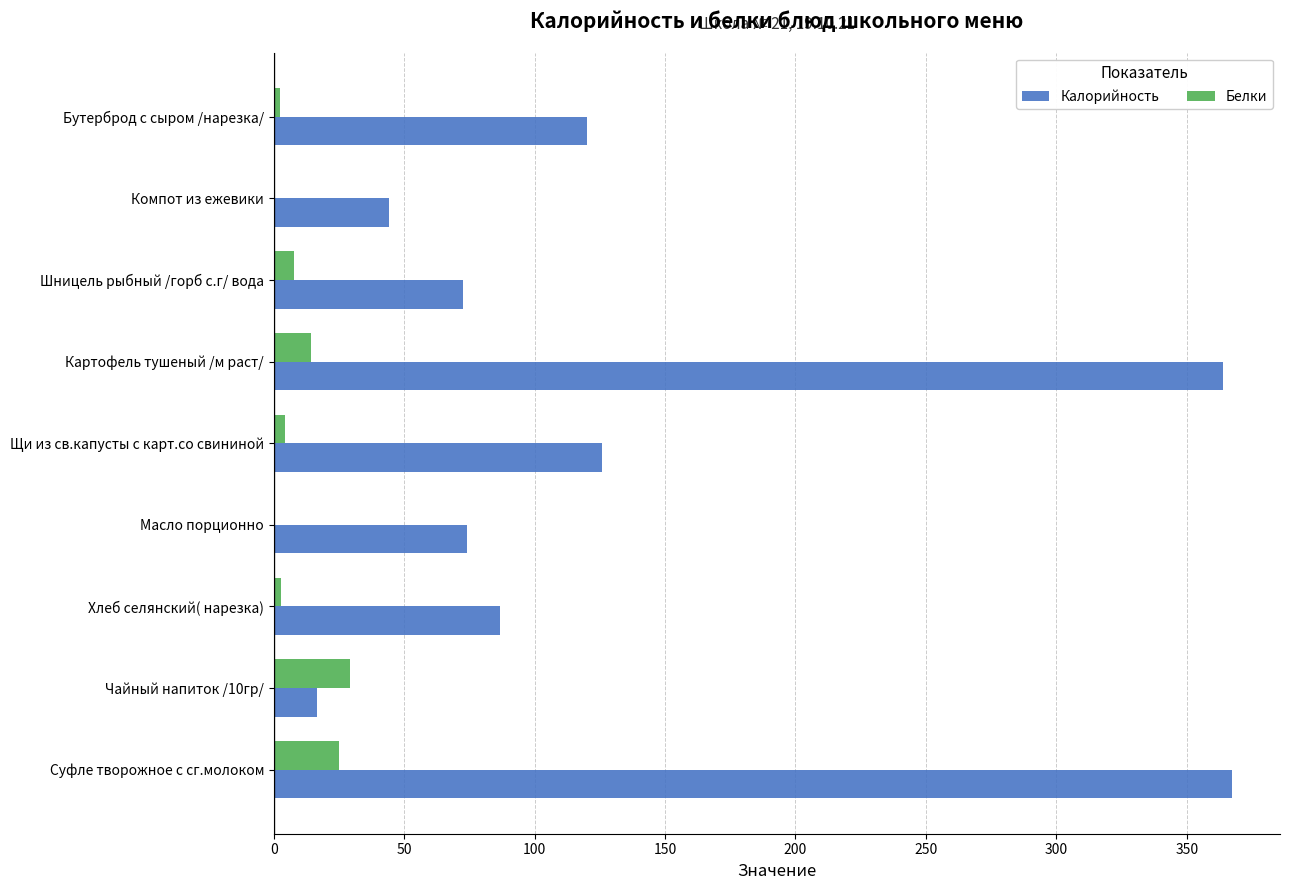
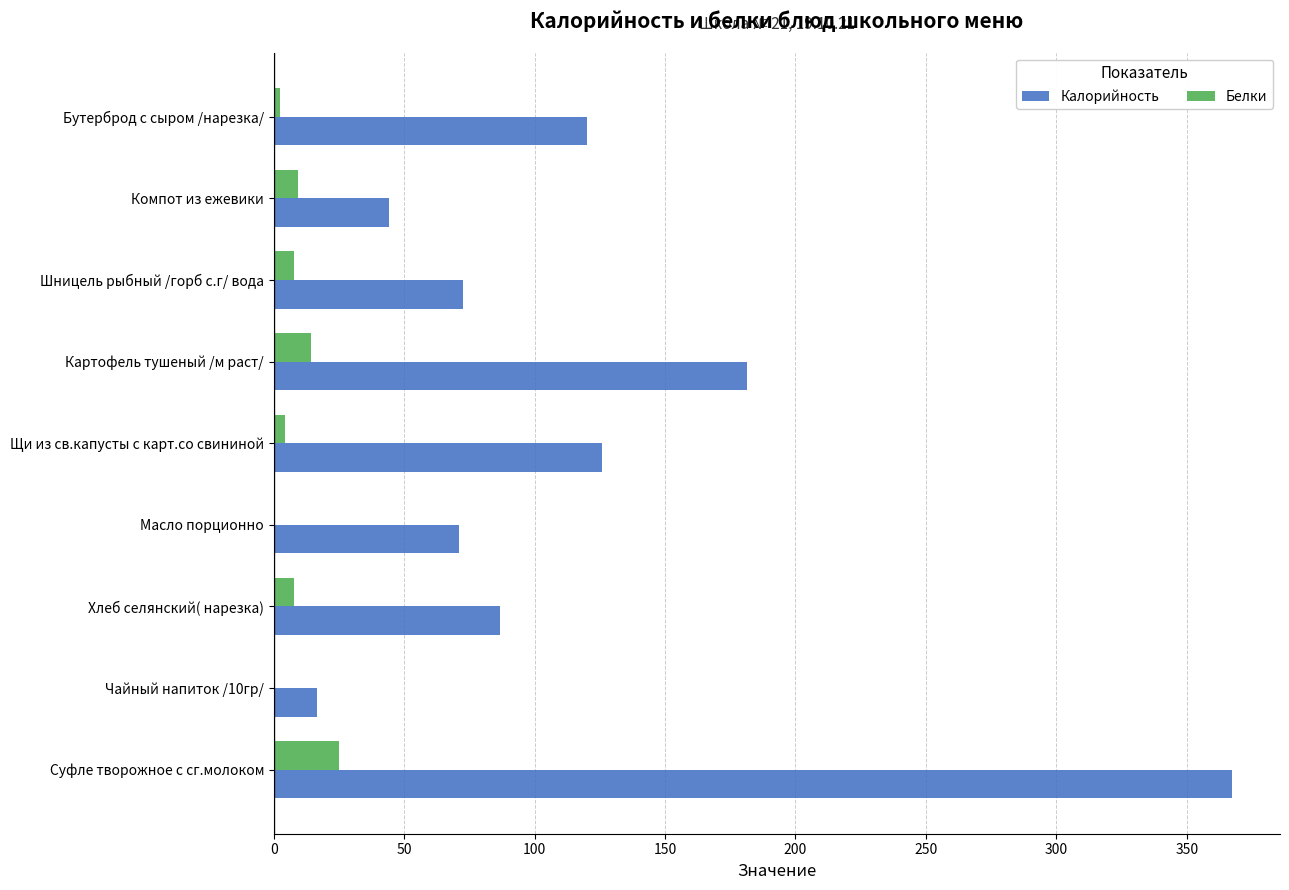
Белки, Компот из ежевики: 0 -> 9
Калорийность, Картофель тушеный /м раст/: 364 -> 182
Калорийность, Масло порционно: 74 -> 71
Белки, Хлеб селянский( нарезка): 3 -> 8
Белки, Чайный напиток /10гр/: 29 -> 0
